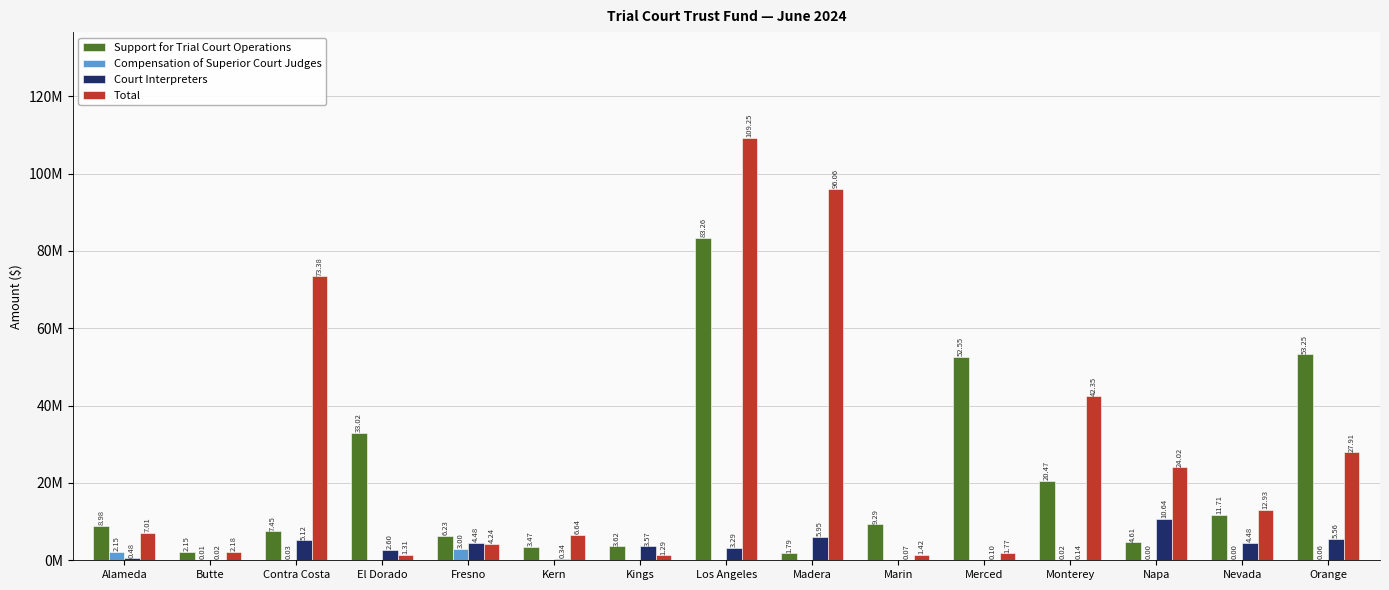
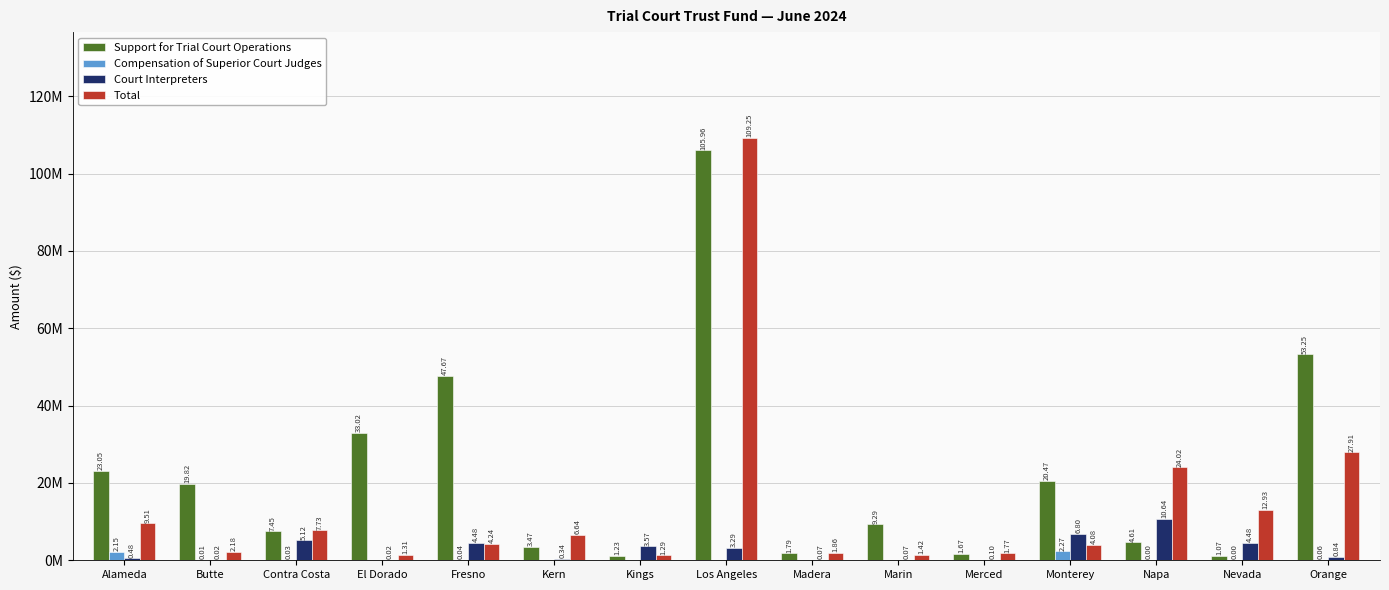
Support for Trial Court Operations, Alameda: 8.98 -> 23.05
Total, Alameda: 7.01 -> 9.51
Support for Trial Court Operations, Butte: 2.15 -> 19.82
Total, Contra Costa: 73.38 -> 7.73
Court Interpreters, El Dorado: 2.60 -> 0.02
Support for Trial Court Operations, Fresno: 6.23 -> 47.67
Compensation of Superior Court Judges, Fresno: 3.00 -> 0.04
Support for Trial Court Operations, Kings: 3.62 -> 1.23
Support for Trial Court Operations, Los Angeles: 83.26 -> 105.96
Court Interpreters, Madera: 5.95 -> 0.07
Total, Madera: 96.06 -> 1.86
Support for Trial Court Operations, Merced: 52.55 -> 1.67
Compensation of Superior Court Judges, Monterey: 0.02 -> 2.27
Court Interpreters, Monterey: 0.14 -> 6.80
Total, Monterey: 42.35 -> 4.08
Support for Trial Court Operations, Nevada: 11.71 -> 1.07
Court Interpreters, Orange: 5.56 -> 0.84
